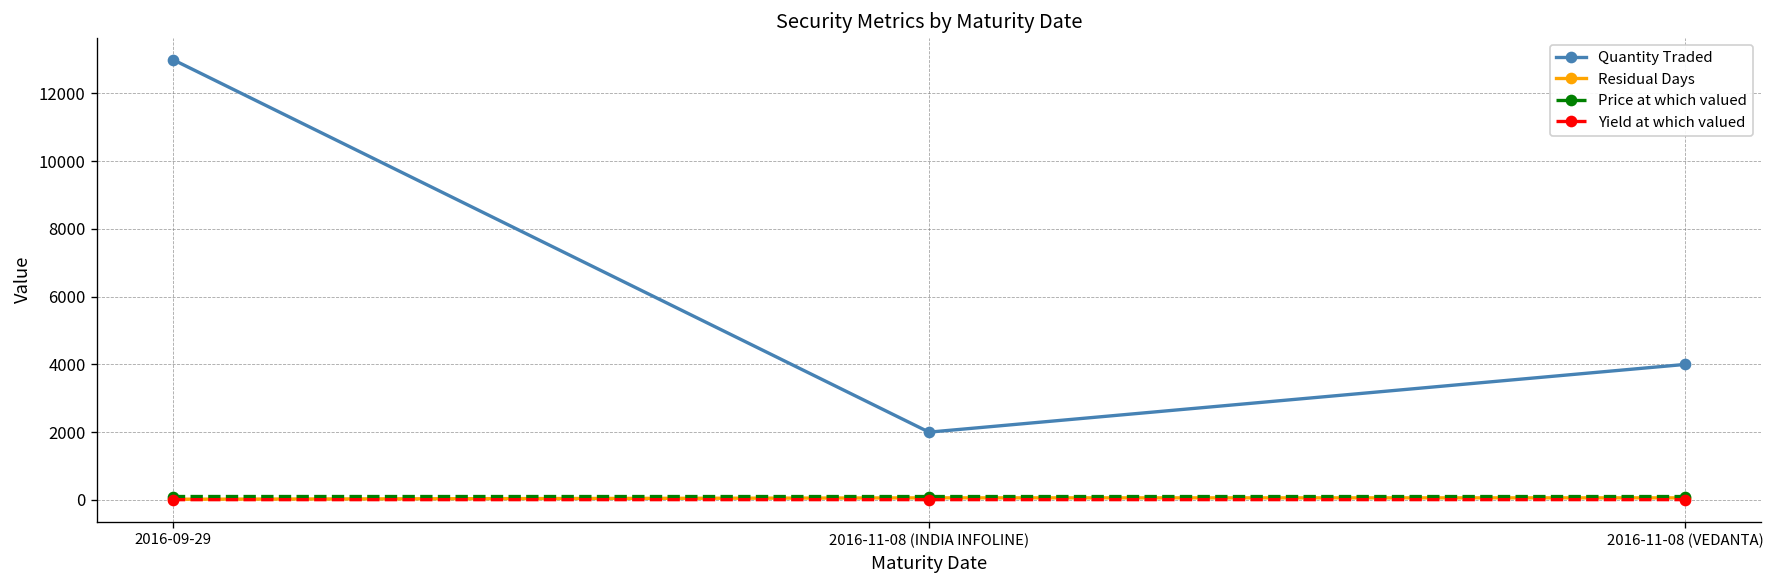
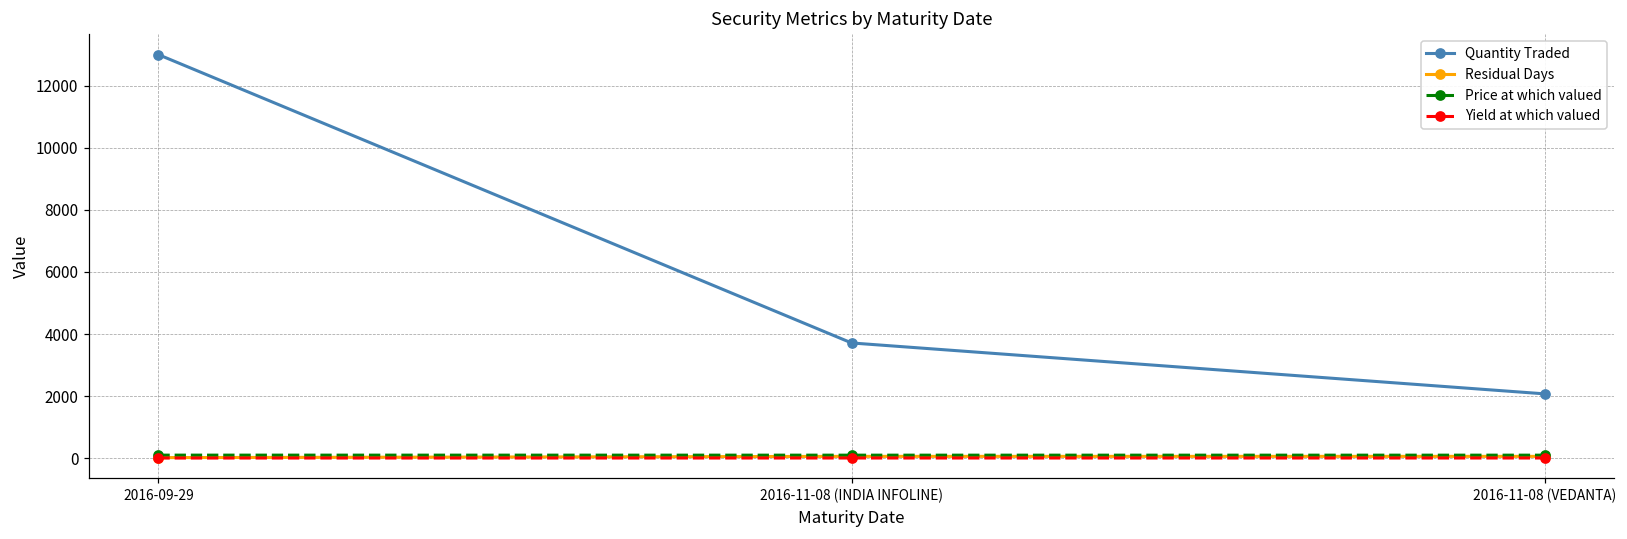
Quantity Traded, 2016-11-08 (INDIA INFOLINE): 2000 -> 3700
Quantity Traded, 2016-11-08 (VEDANTA): 4000 -> 2100
